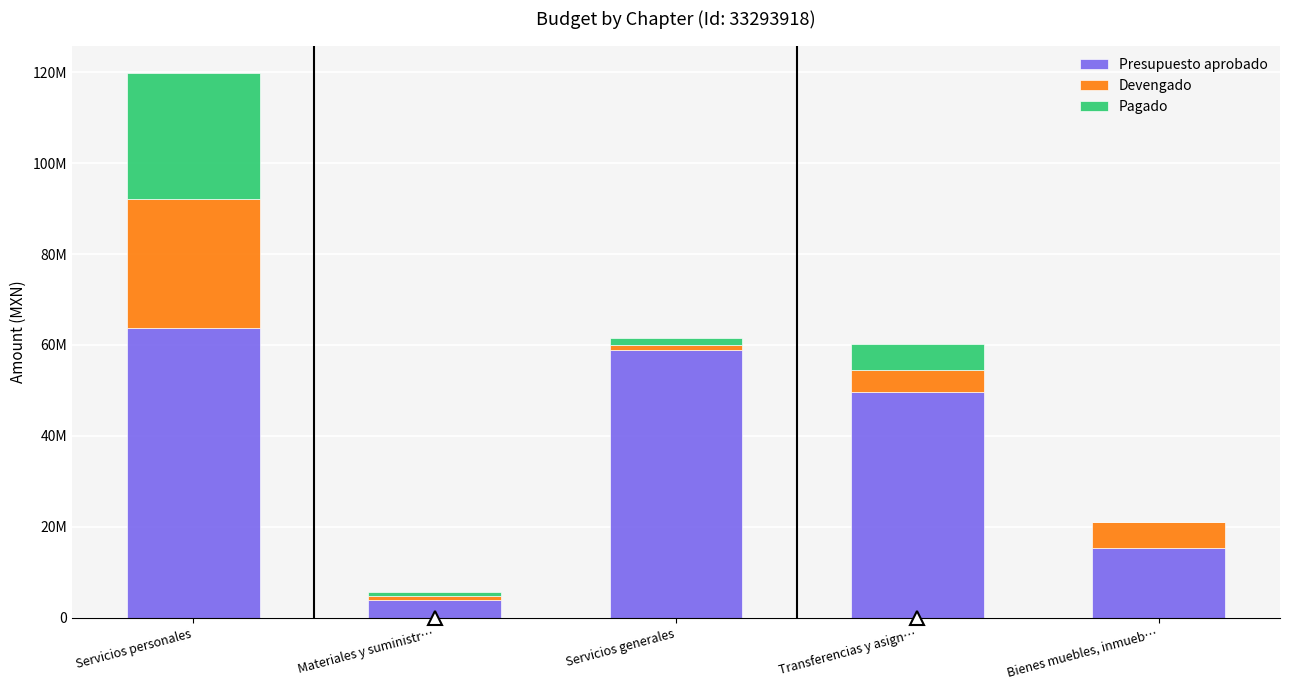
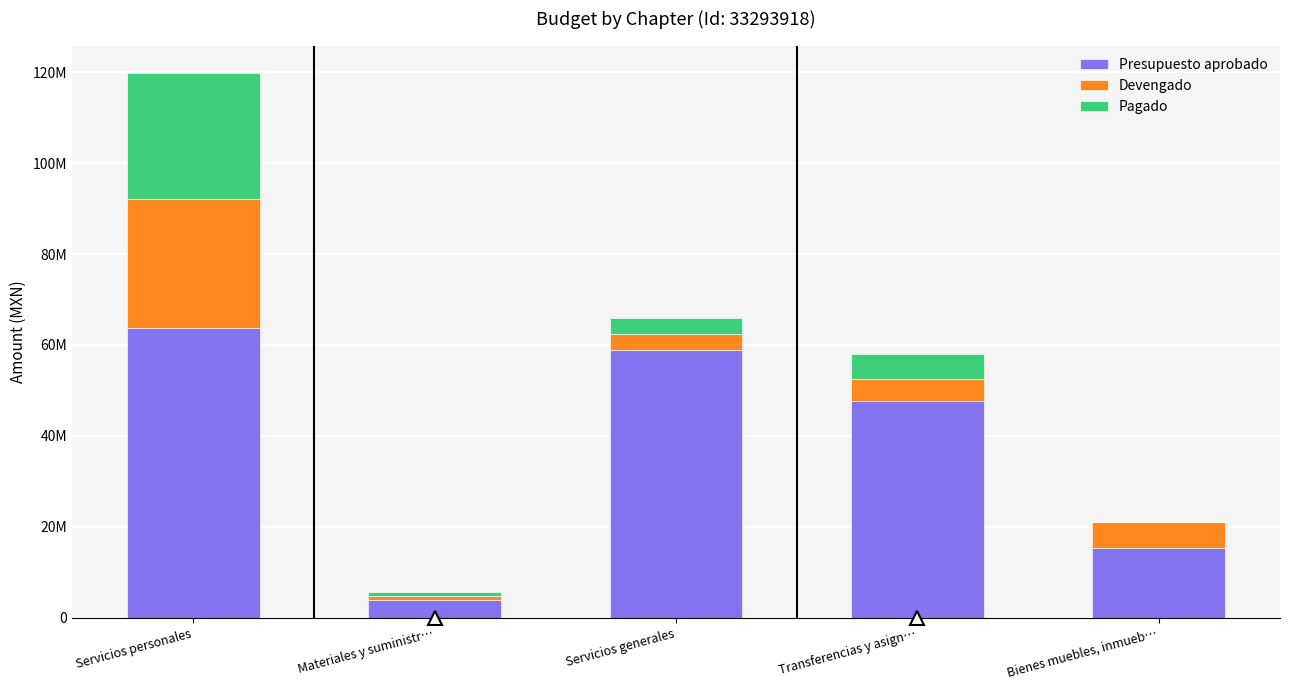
Devengado, Servicios generales: 1000000 -> 4000000
Pagado, Servicios generales: 2000000 -> 4000000
Presupuesto aprobado, Transferencias y asign…: 50000000 -> 48000000
